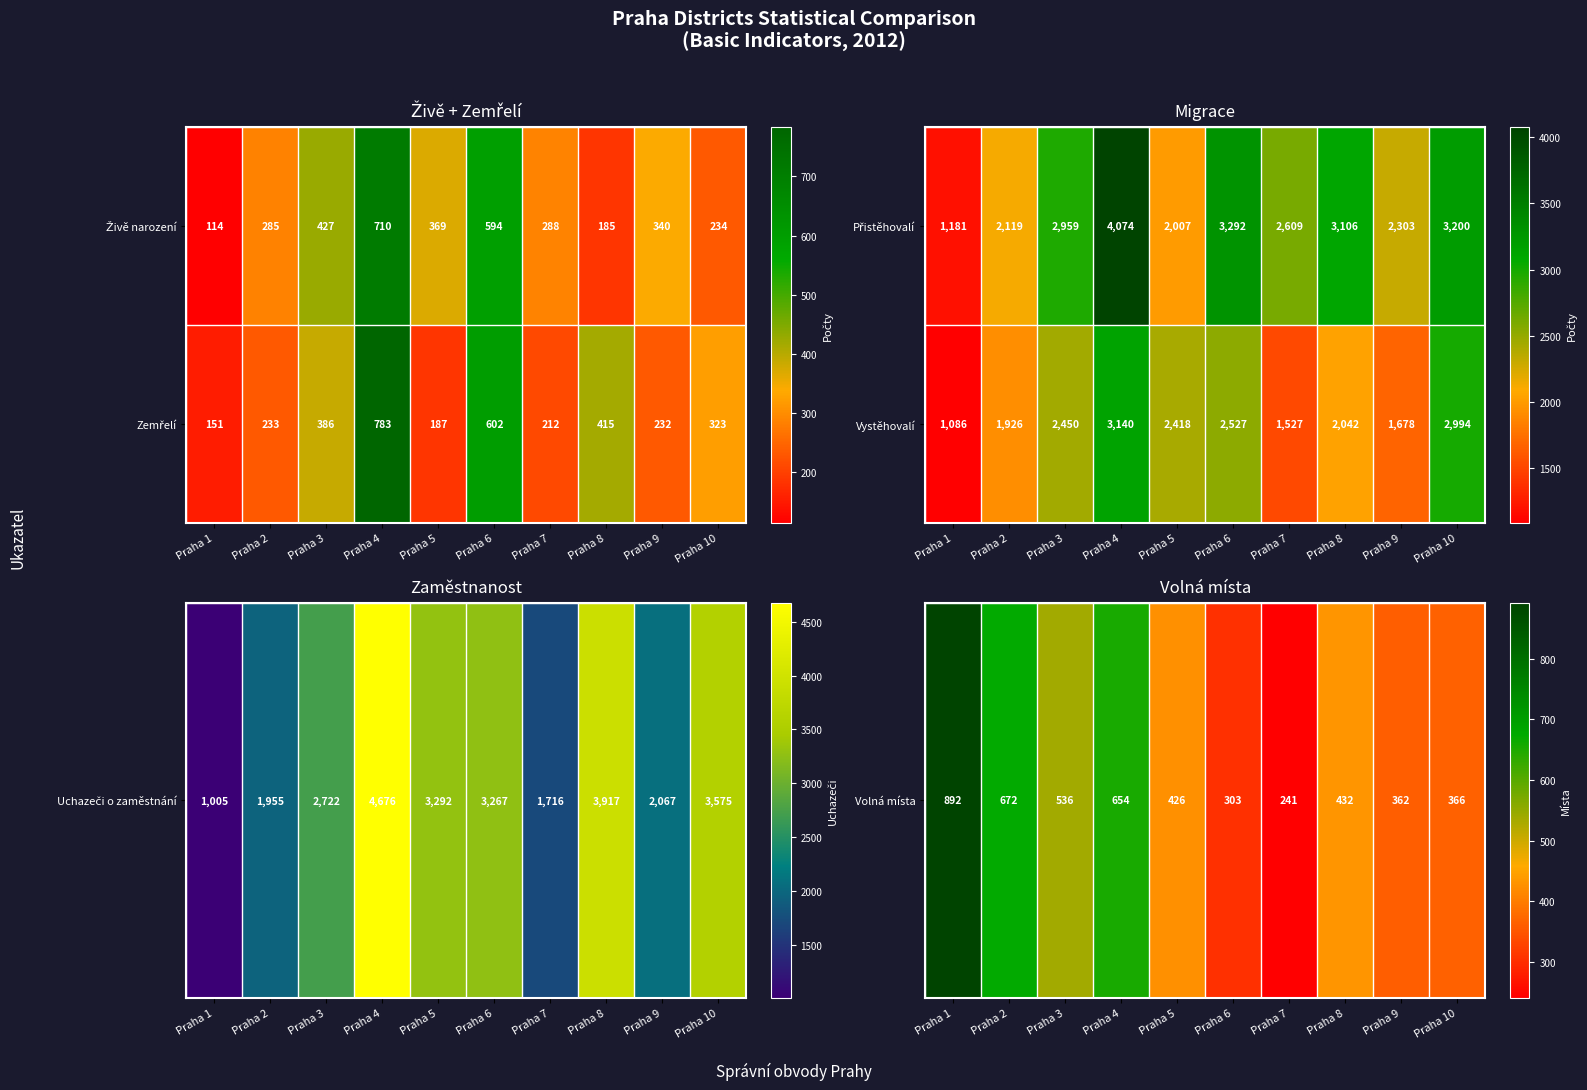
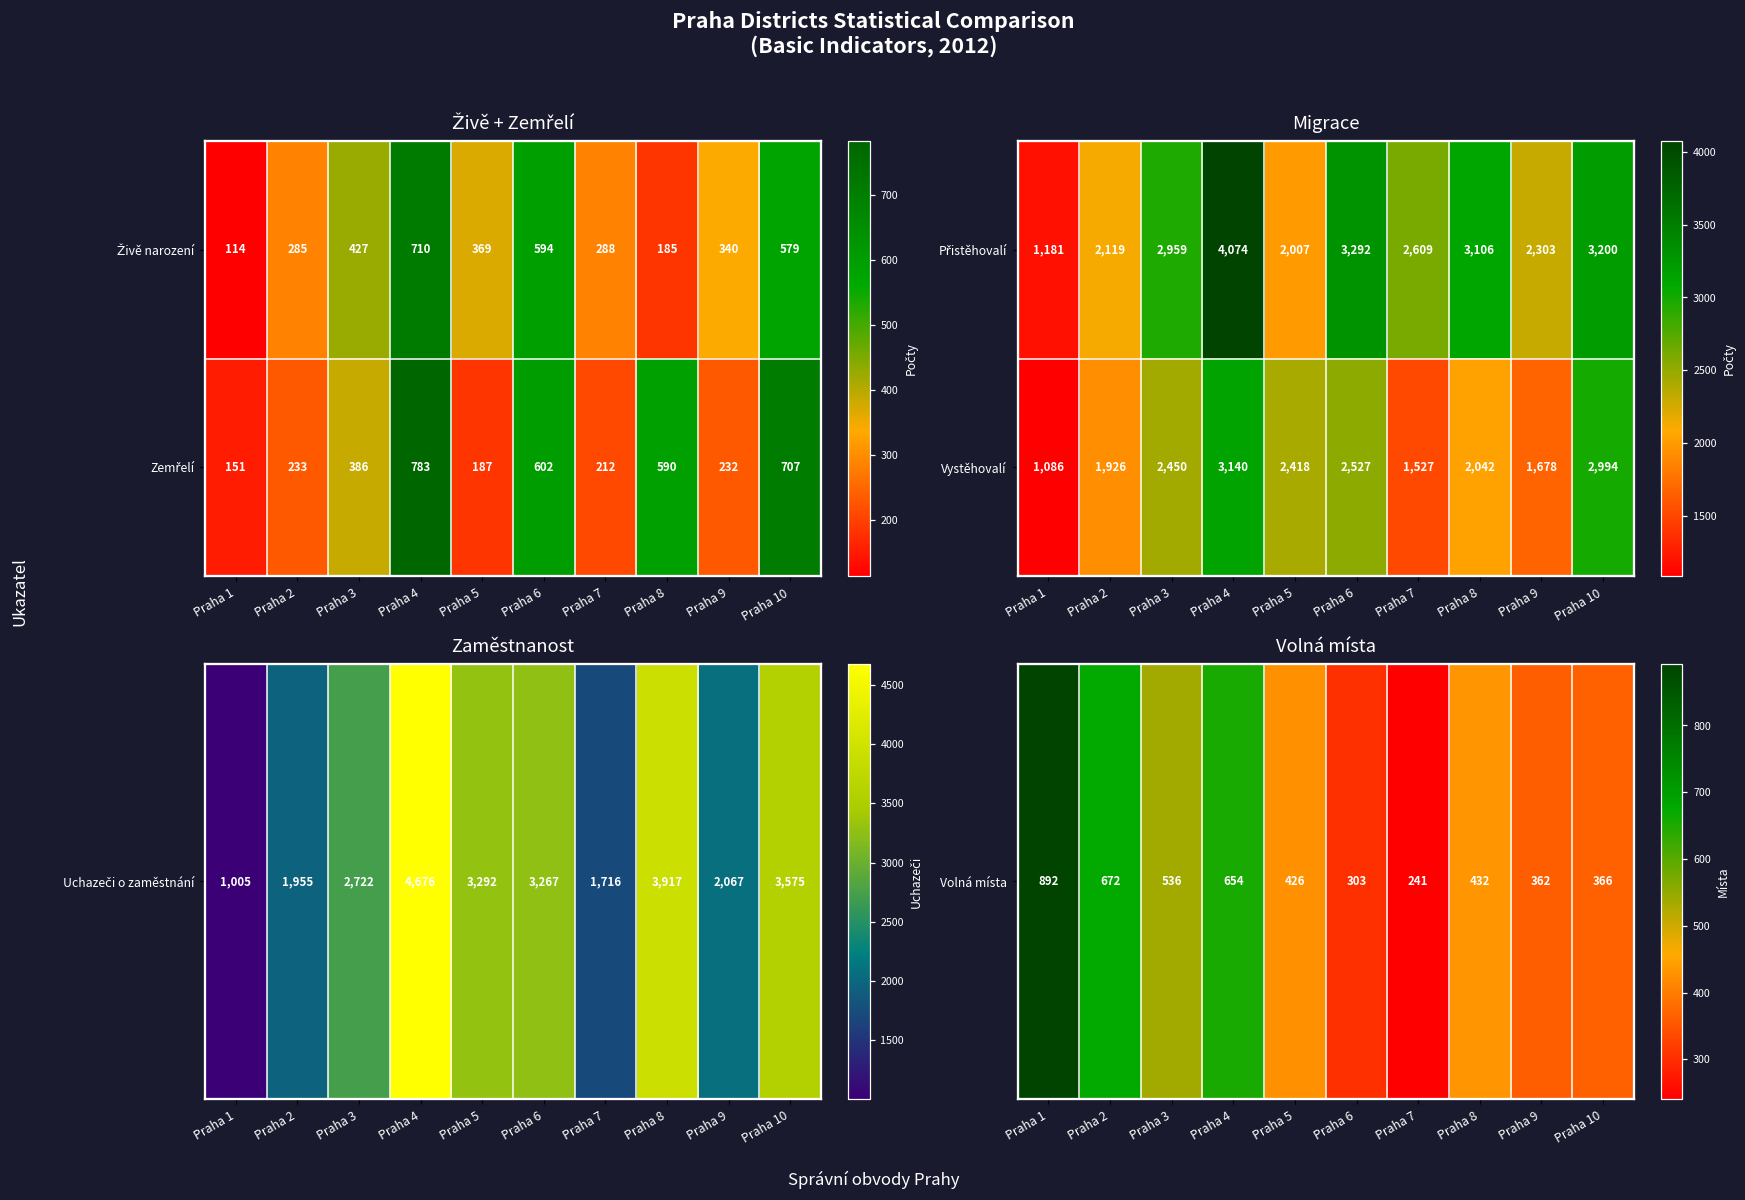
Živě + Zemřelí, Živě narození, Praha 10: 234 -> 579
Živě + Zemřelí, Zemřelí, Praha 8: 415 -> 590
Živě + Zemřelí, Zemřelí, Praha 10: 323 -> 707
